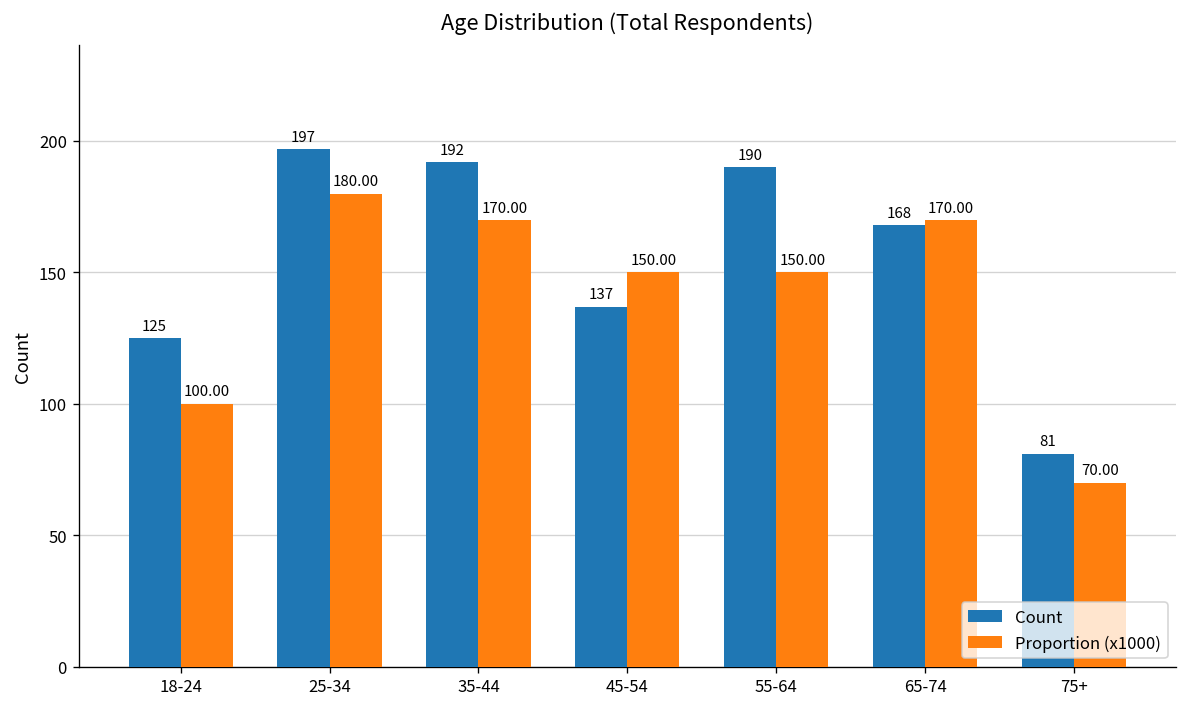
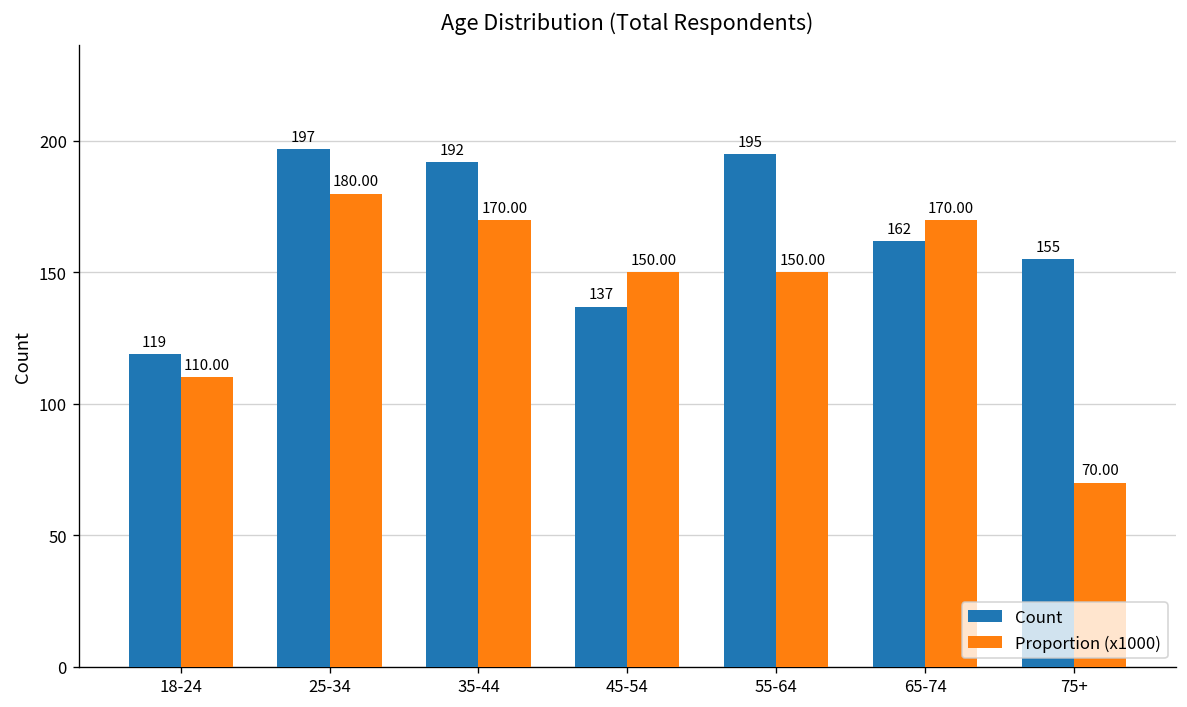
Count, 18-24: 125 -> 119
Proportion (x1000), 18-24: 100.00 -> 110.00
Count, 55-64: 190 -> 195
Count, 65-74: 168 -> 162
Count, 75+: 81 -> 155
